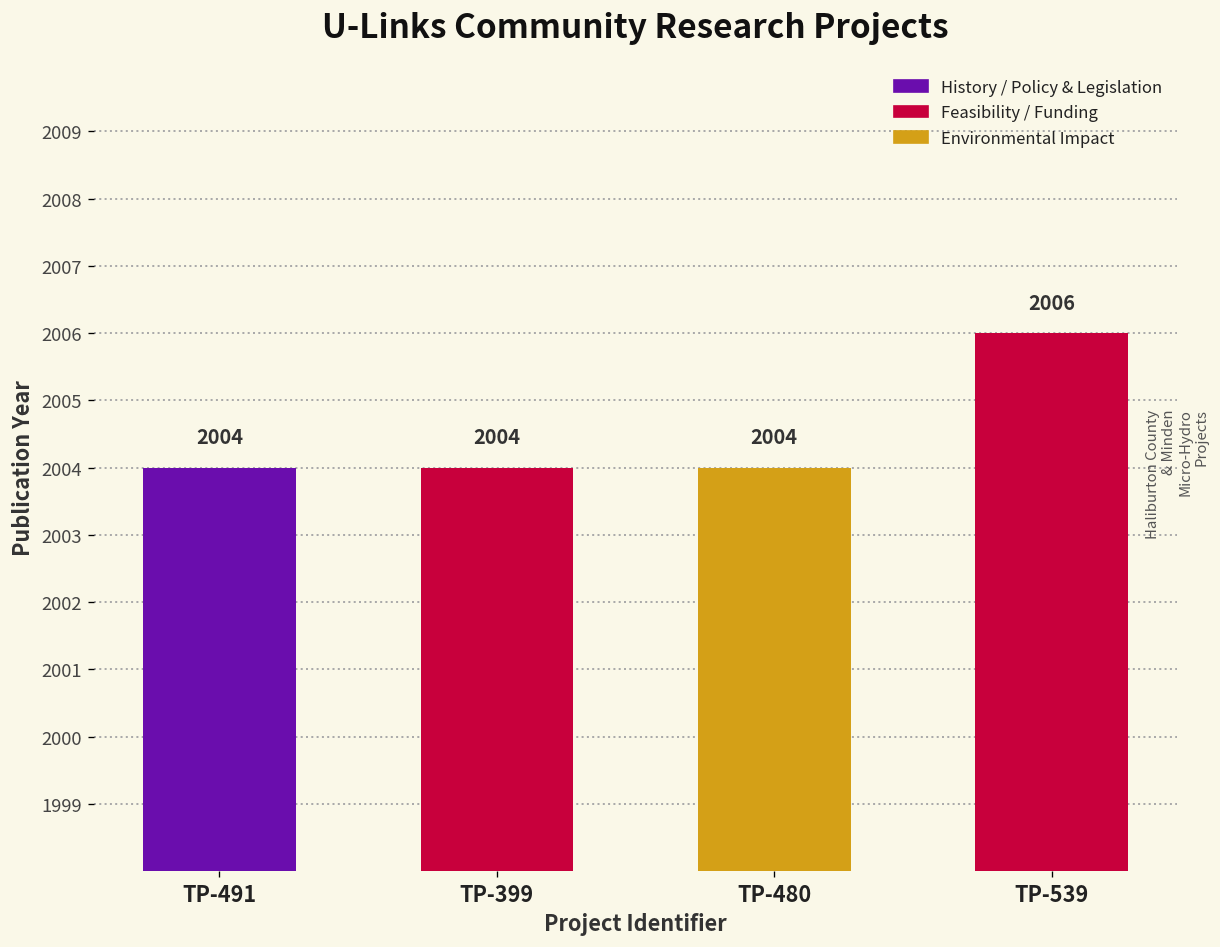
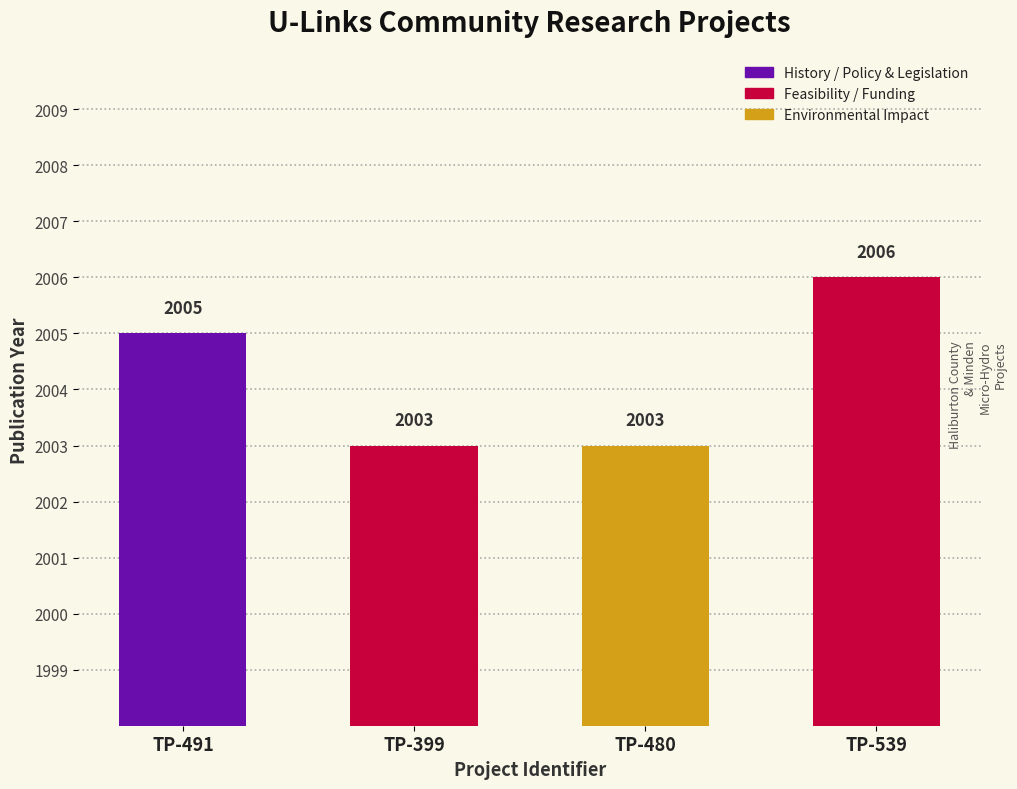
TP-491: 2004 -> 2005
TP-399: 2004 -> 2003
TP-480: 2004 -> 2003
